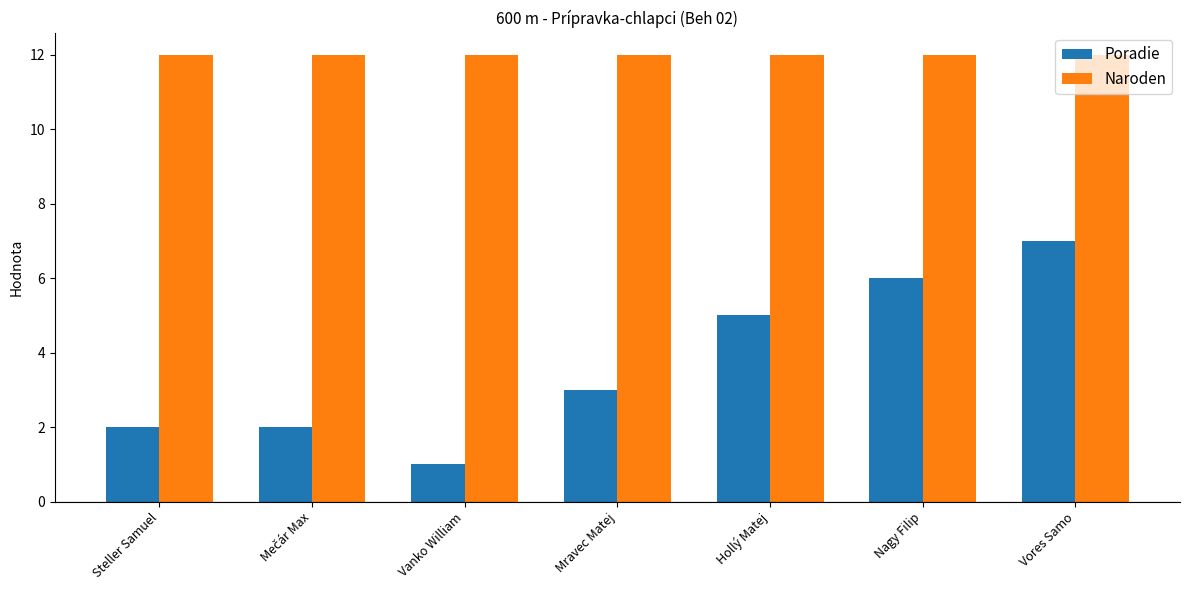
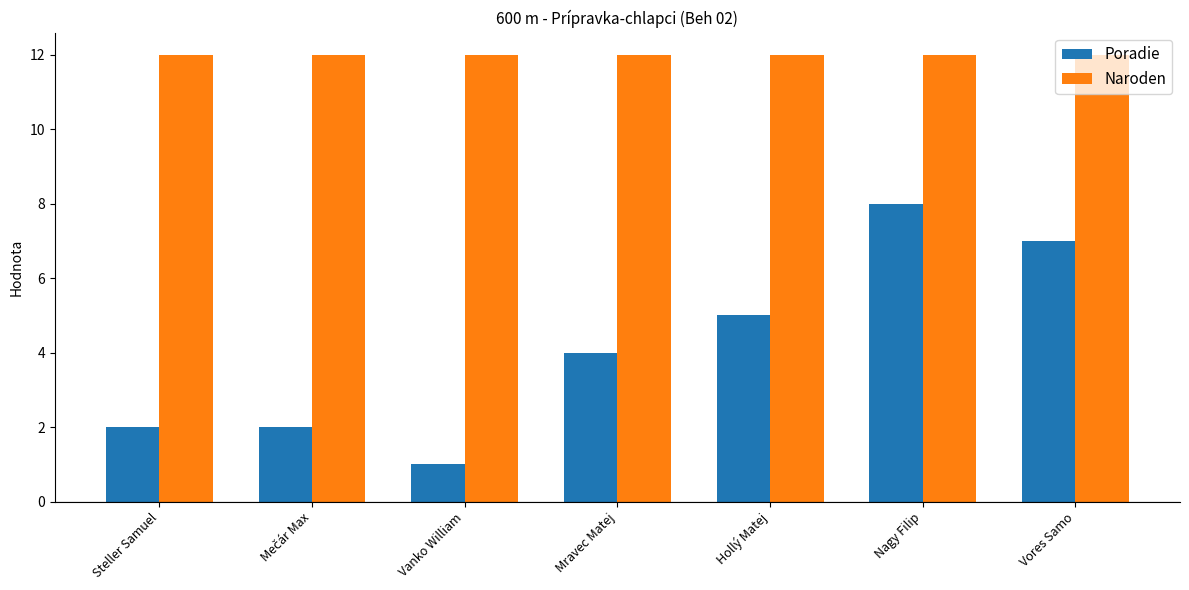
Poradie, Mravec Matej: 3 -> 4
Poradie, Nagy Filip: 6 -> 8
